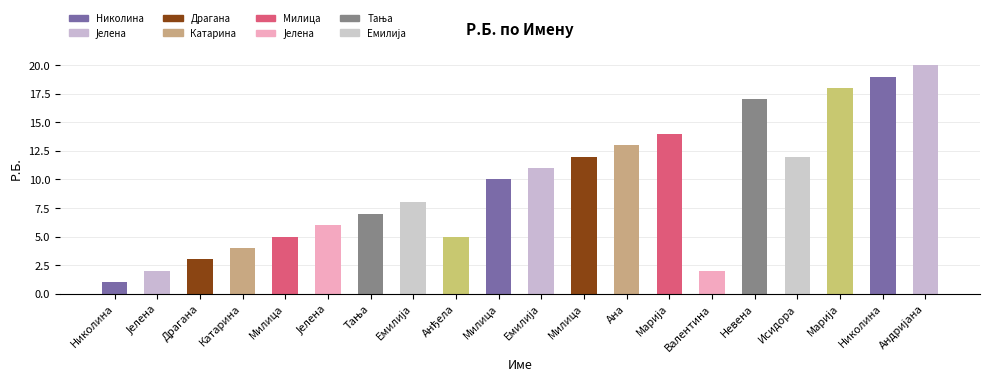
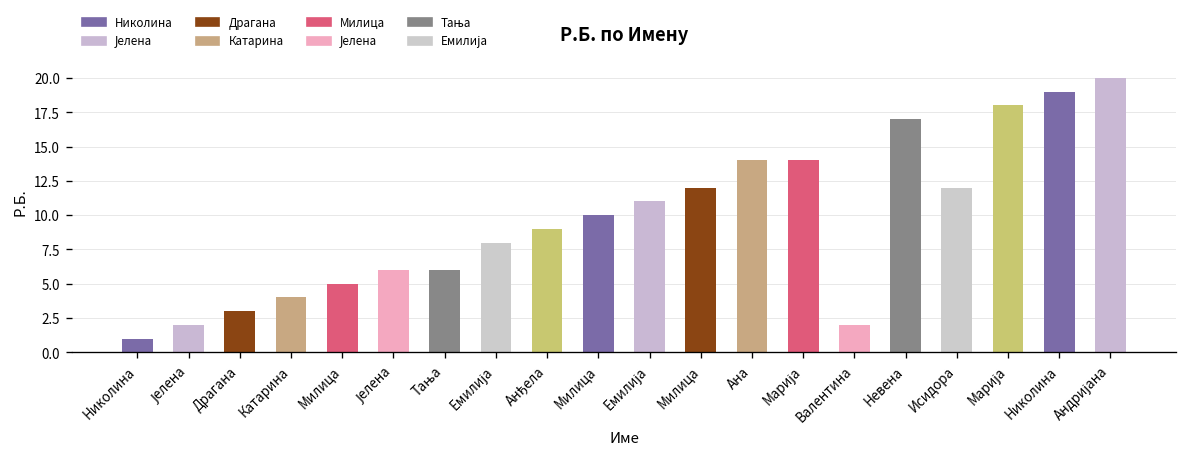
Тања: 7 -> 6
Анђела: 5 -> 9
Ана: 13 -> 14
